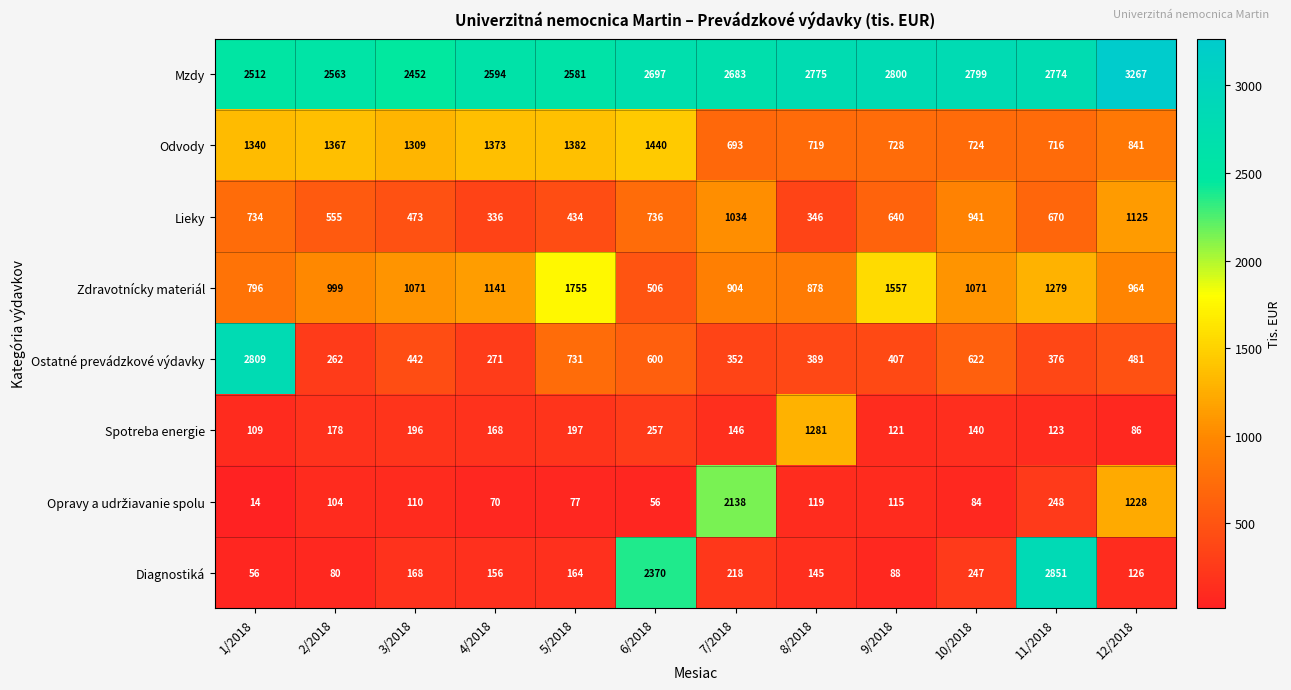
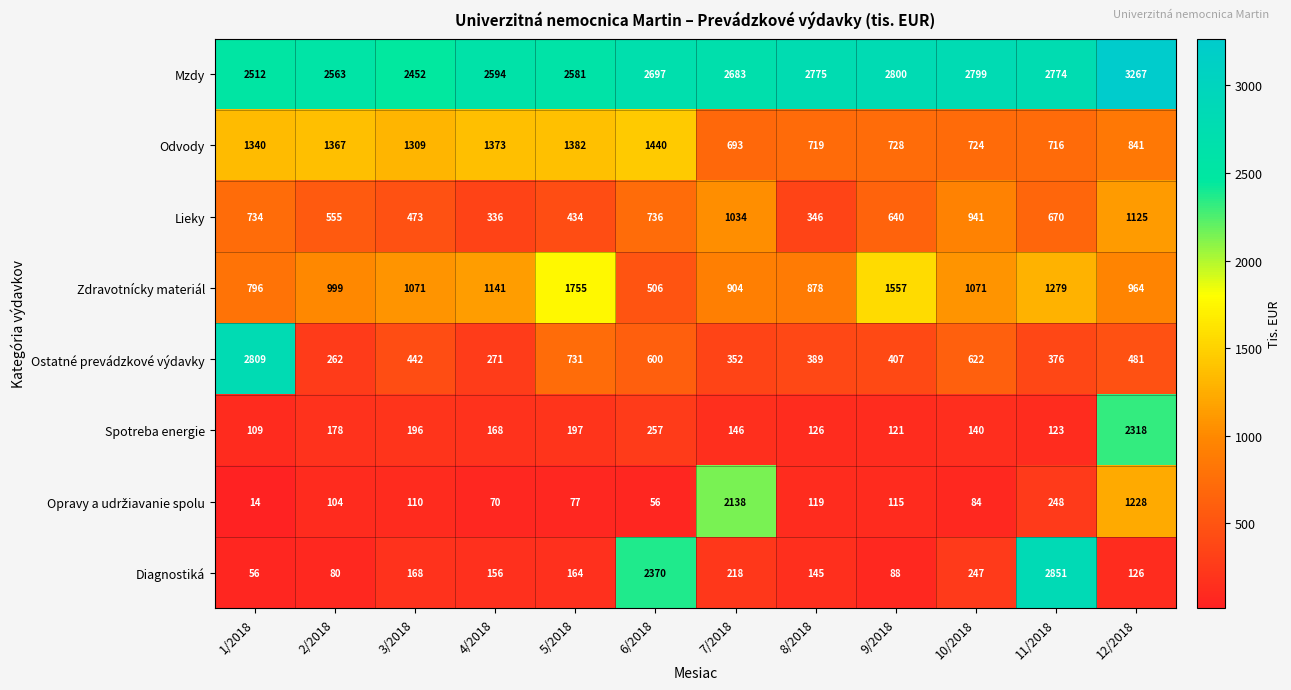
Spotreba energie, 8/2018: 1281 -> 126
Spotreba energie, 12/2018: 86 -> 2318
